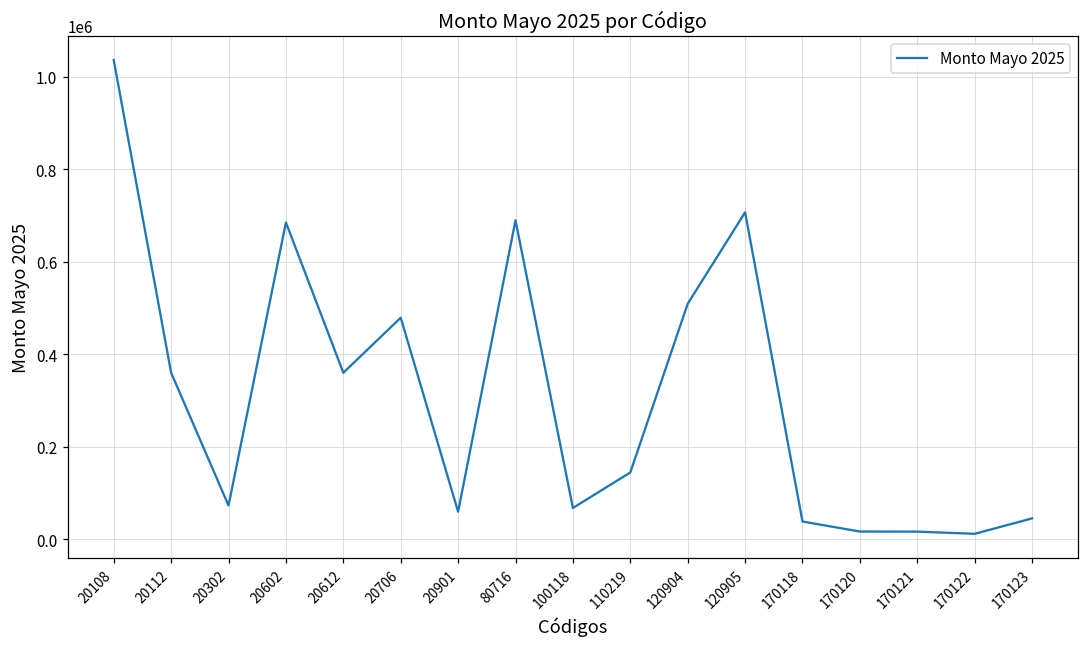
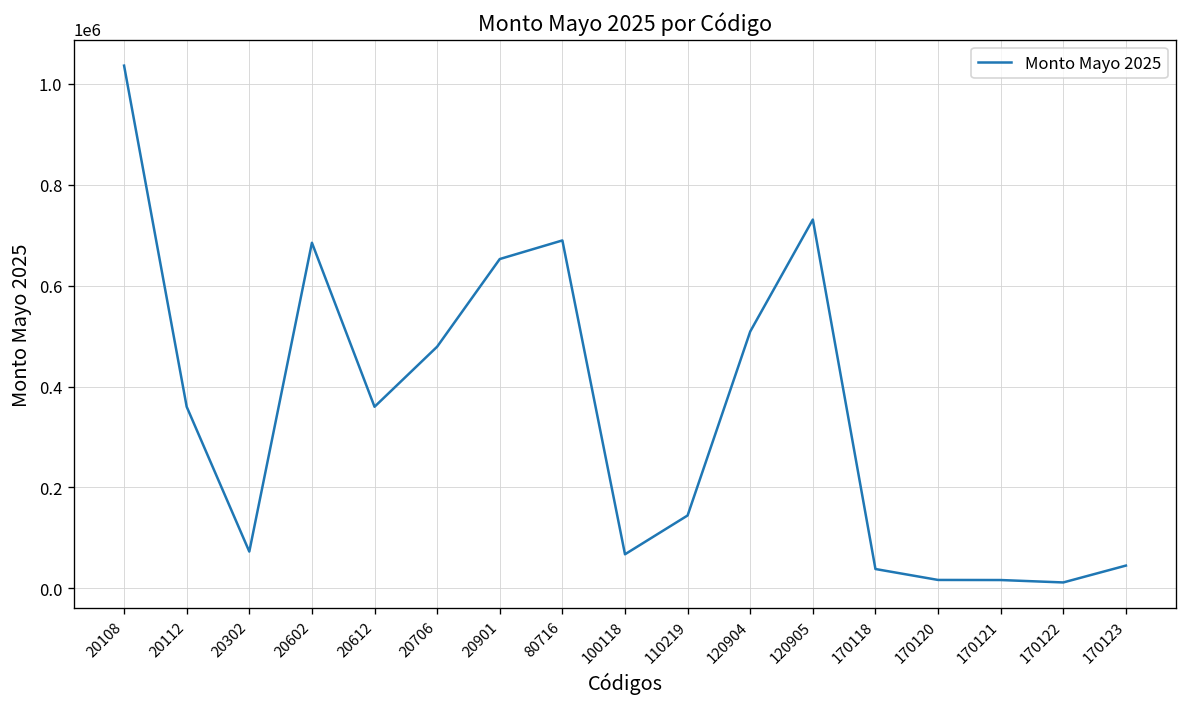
20901: 60000 -> 650000
120905: 710000 -> 730000
